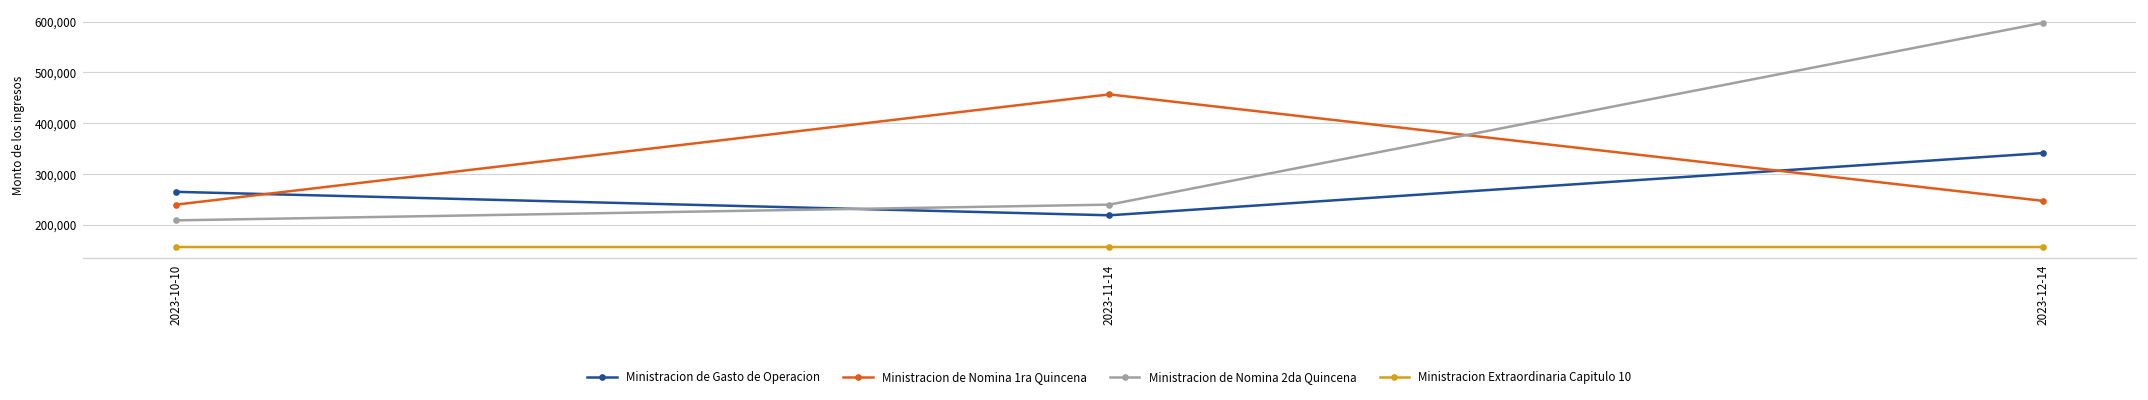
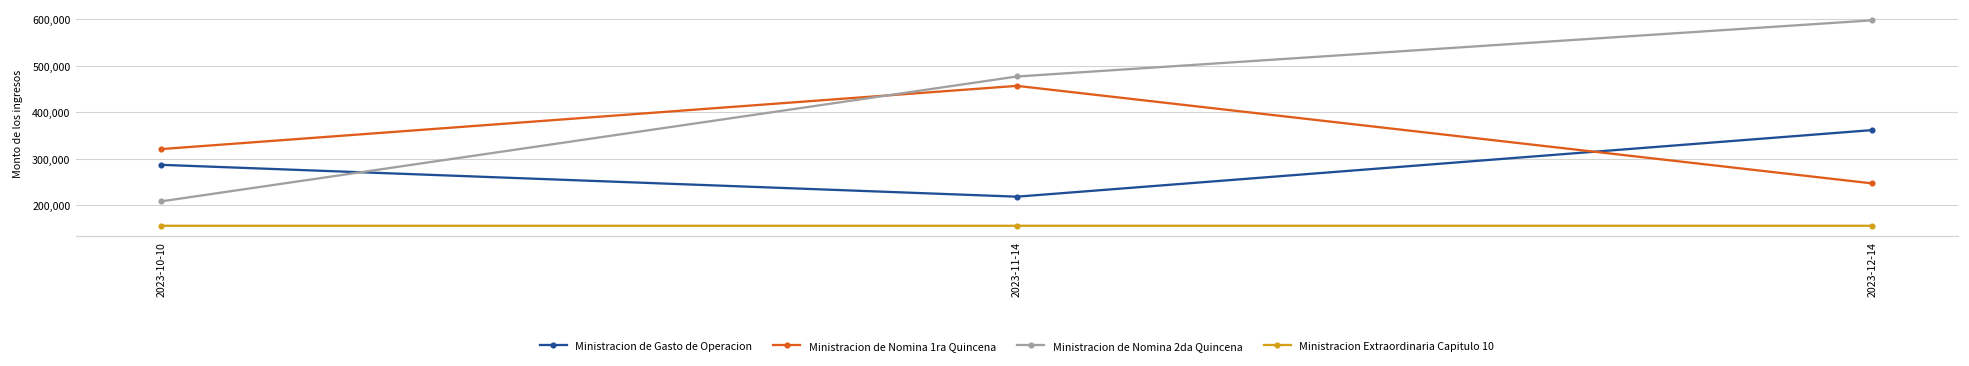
Ministracion de Gasto de Operacion, 2023-10-10: 260,000 -> 290,000
Ministracion de Nomina 1ra Quincena, 2023-10-10: 240,000 -> 320,000
Ministracion de Nomina 2da Quincena, 2023-11-14: 240,000 -> 480,000
Ministracion de Gasto de Operacion, 2023-12-14: 340,000 -> 360,000
